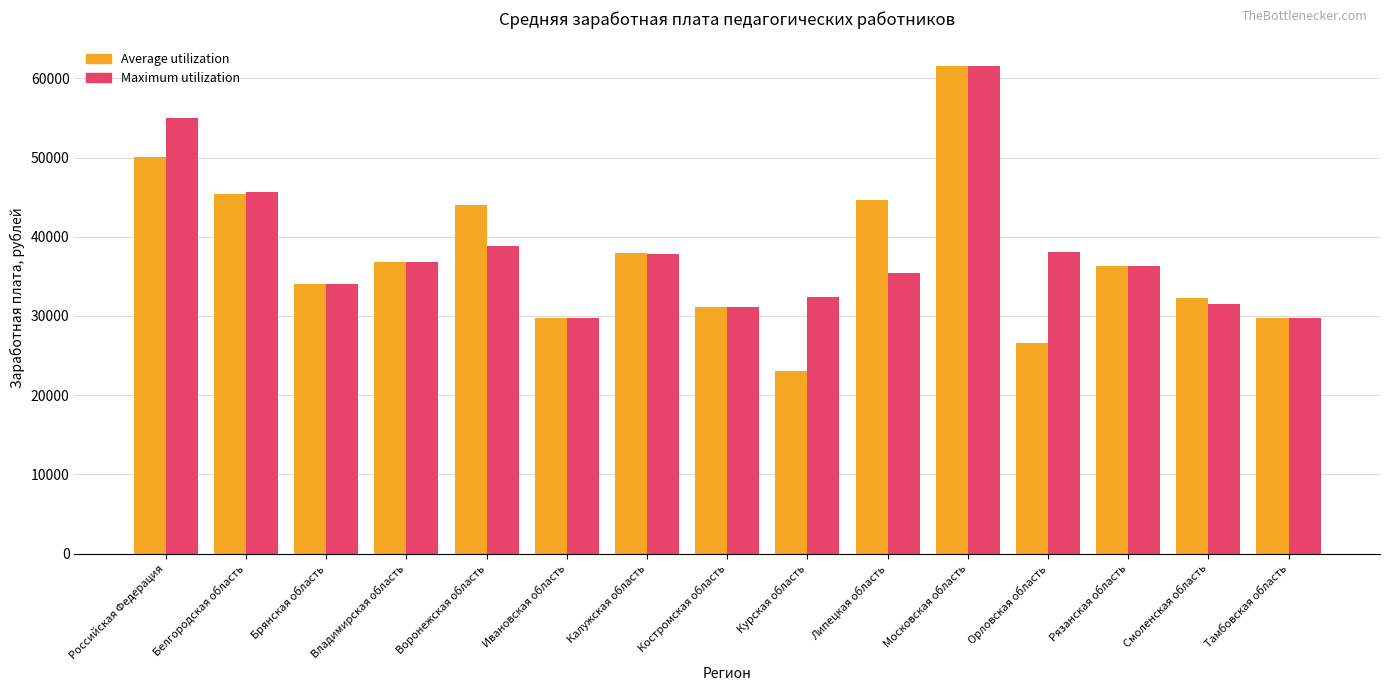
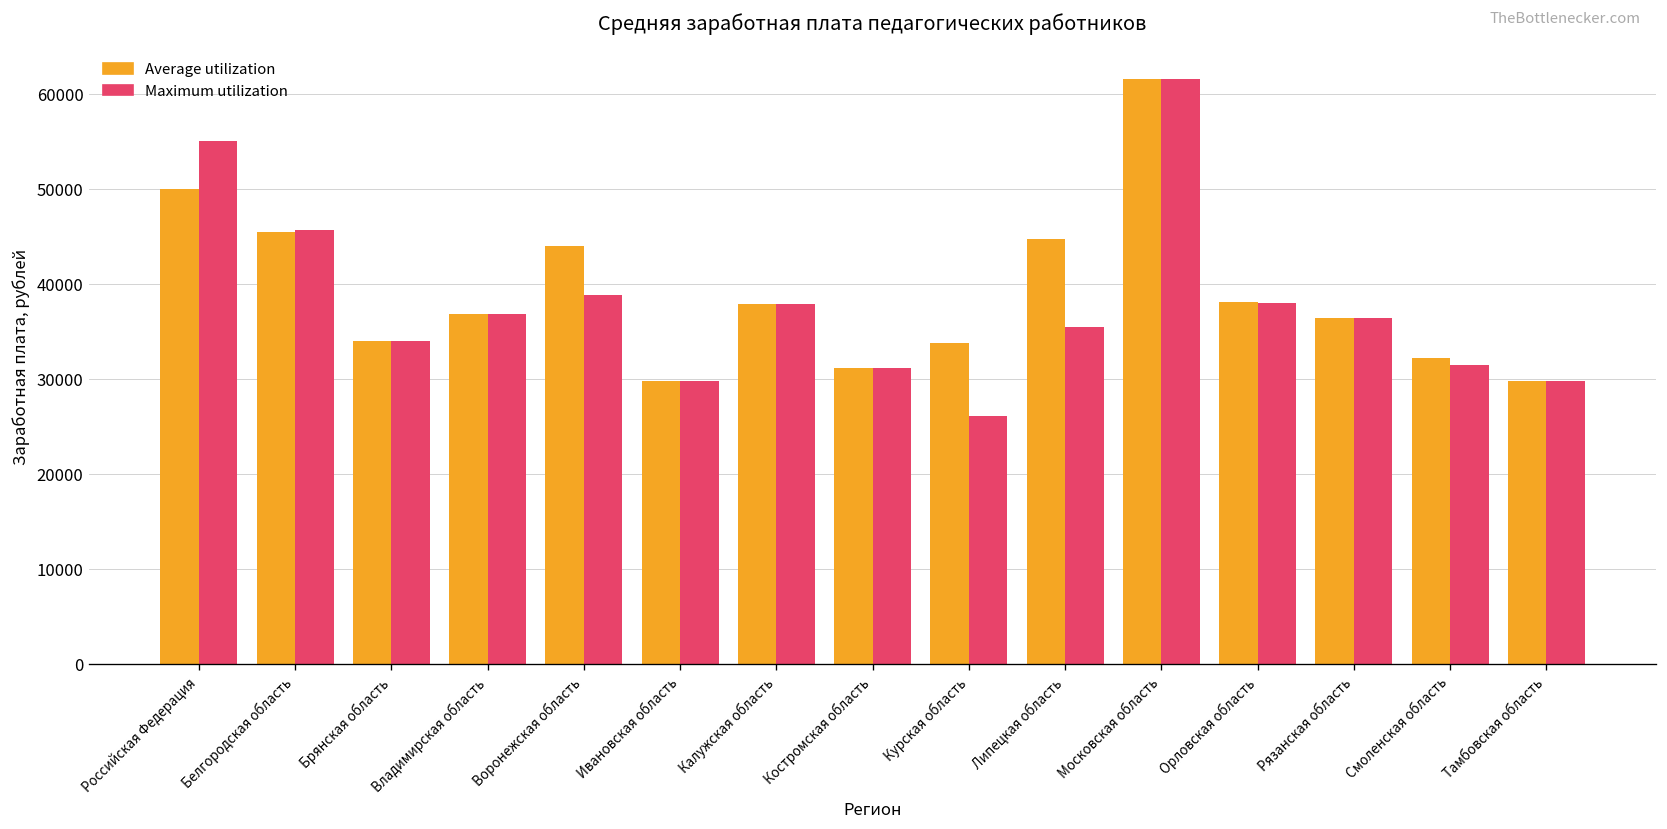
Average utilization, Курская область: 23000 -> 34000
Maximum utilization, Курская область: 32000 -> 26000
Average utilization, Орловская область: 27000 -> 38000
